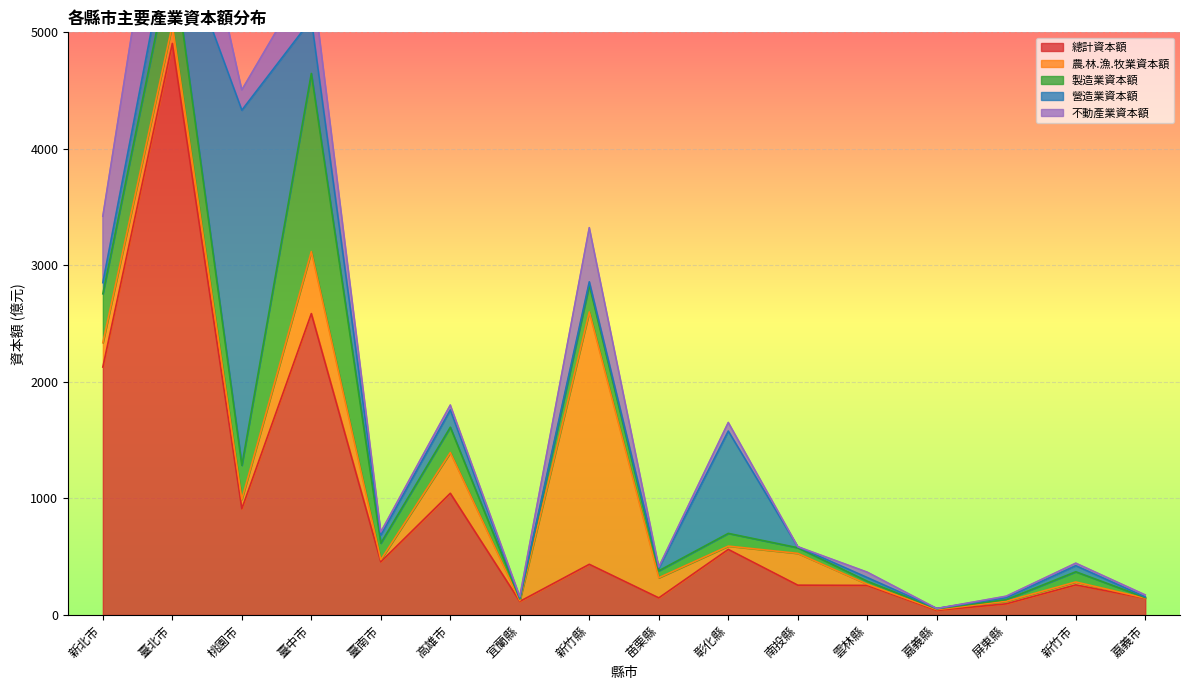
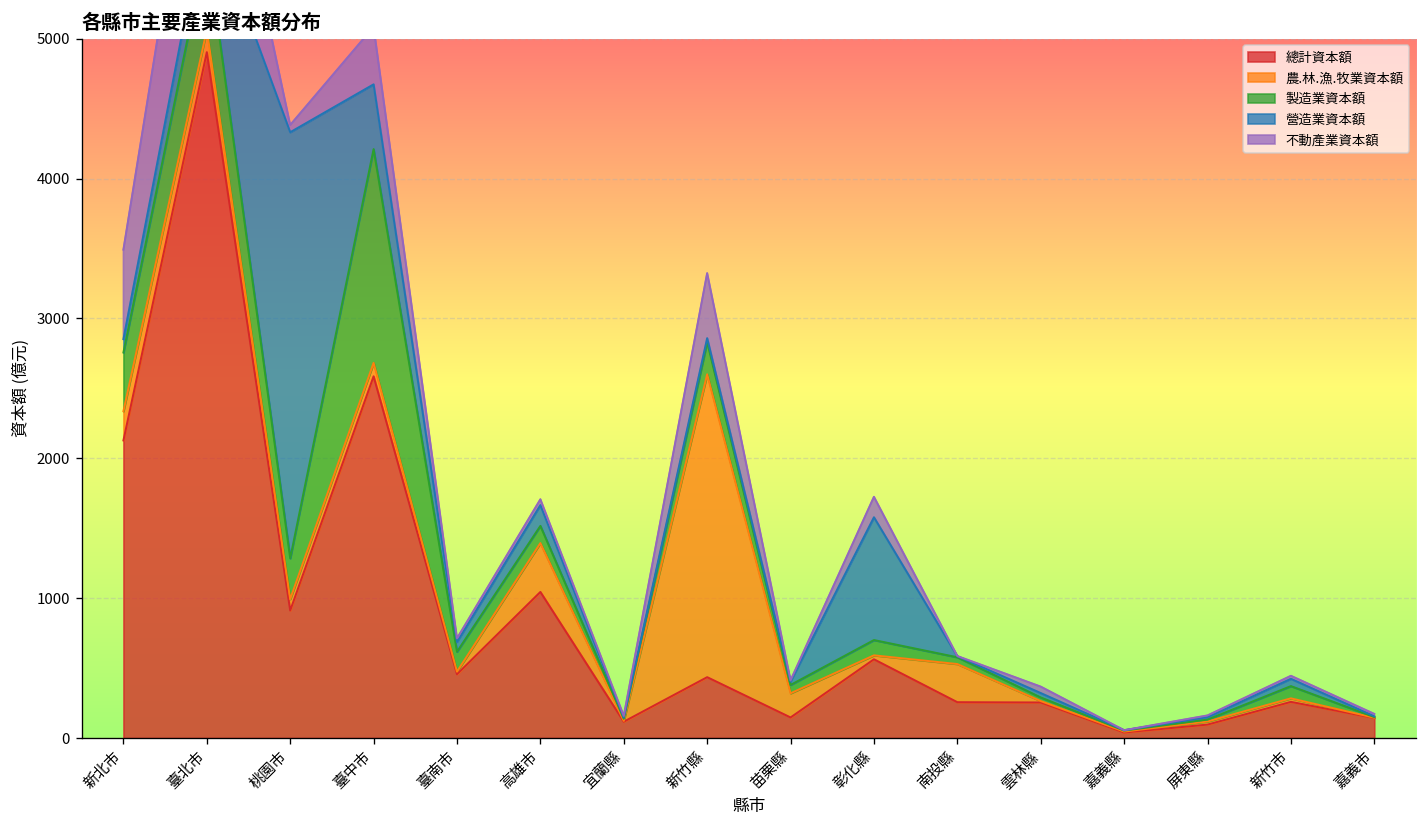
不動產業資本額, 新北市: 570 -> 640
不動產業資本額, 桃園市: 170 -> 50
農.林.漁.牧業資本額, 臺中市: 530 -> 100
製造業資本額, 高雄市: 220 -> 120
不動產業資本額, 彰化縣: 70 -> 150
